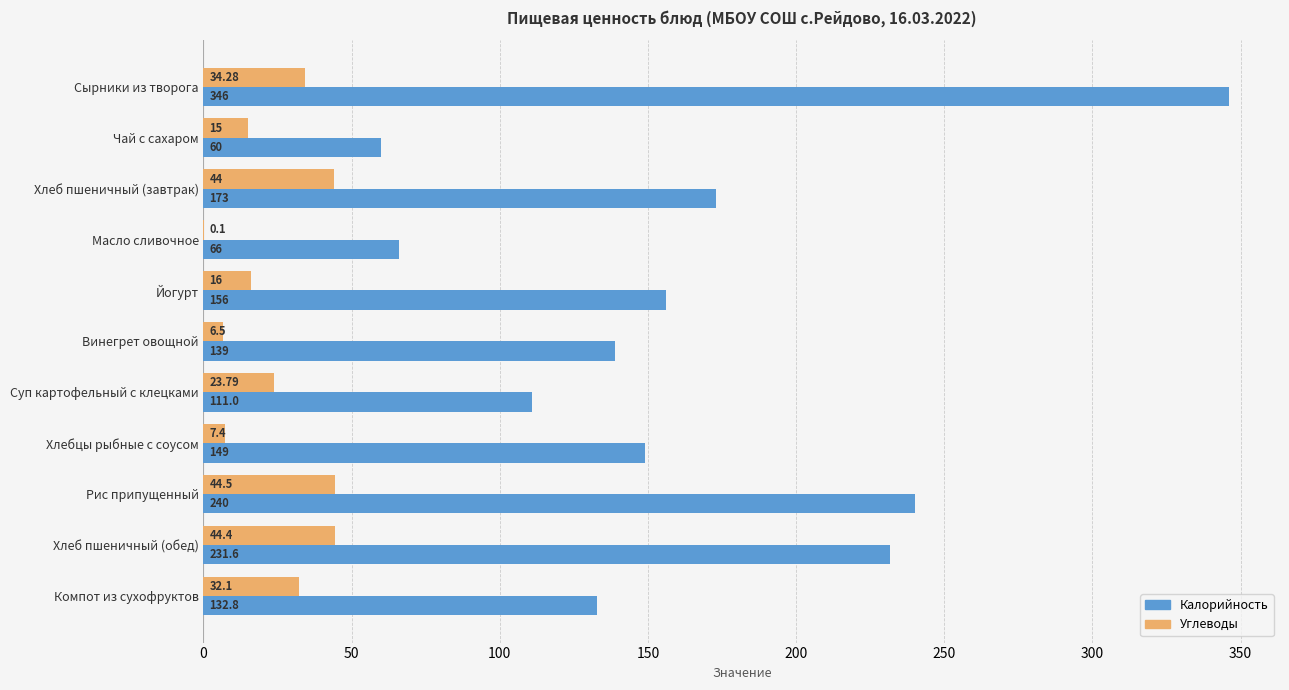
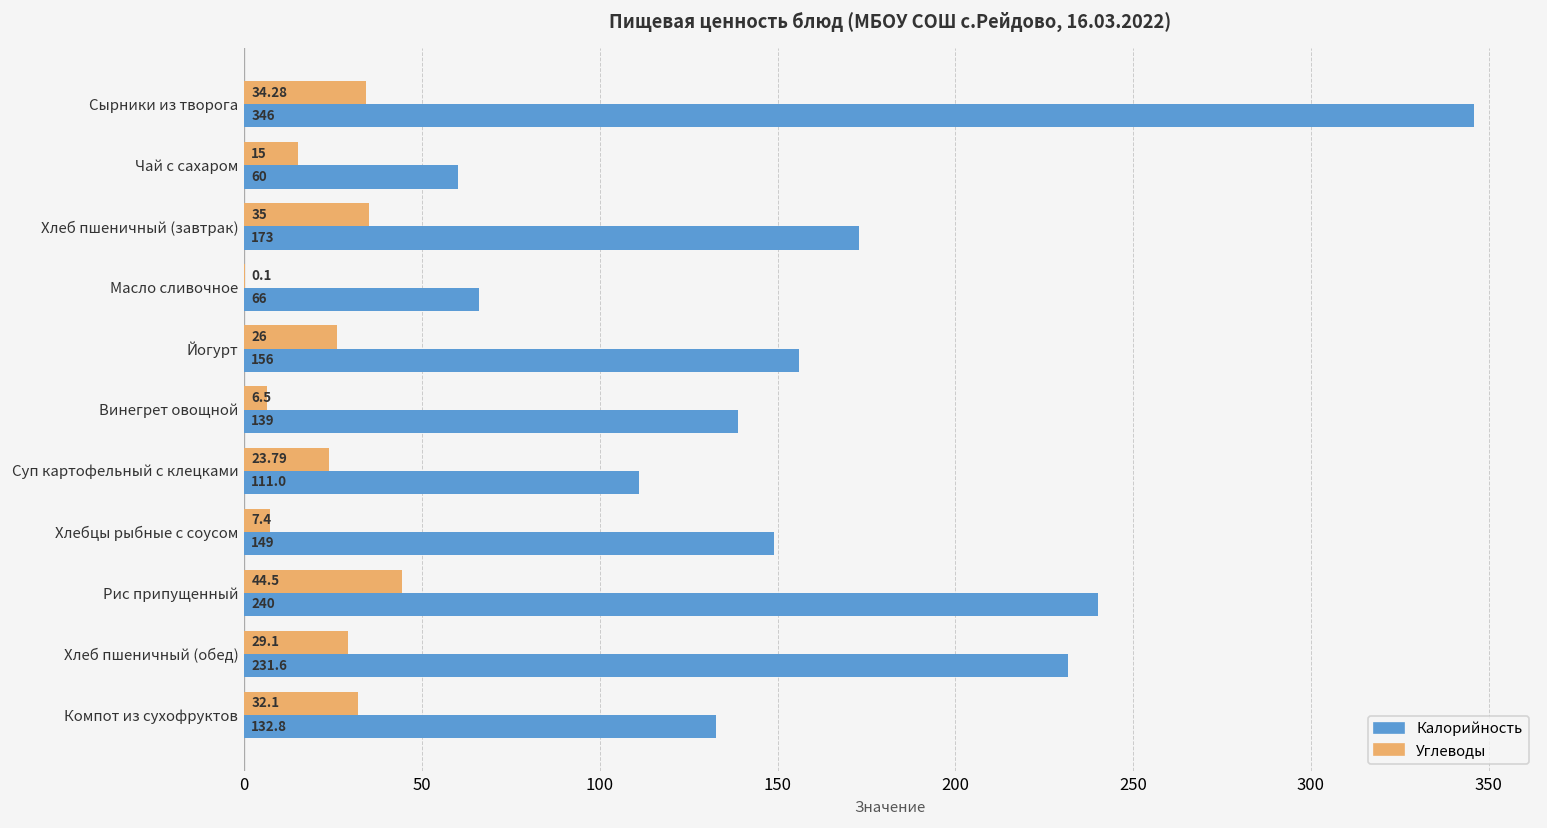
Углеводы, Хлеб пшеничный (завтрак): 44 -> 35
Углеводы, Йогурт: 16 -> 26
Углеводы, Хлеб пшеничный (обед): 44.4 -> 29.1
